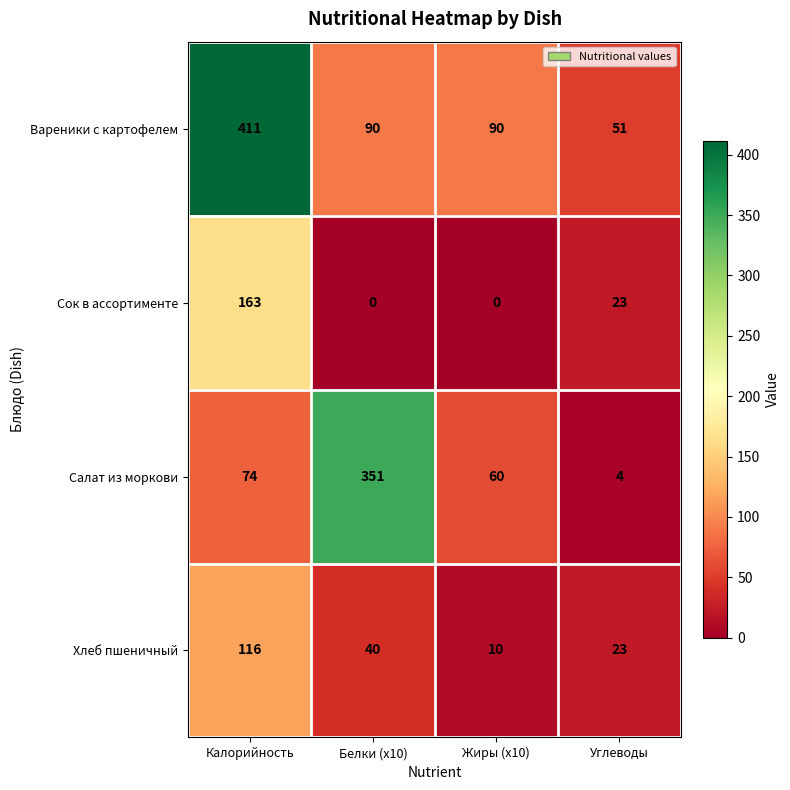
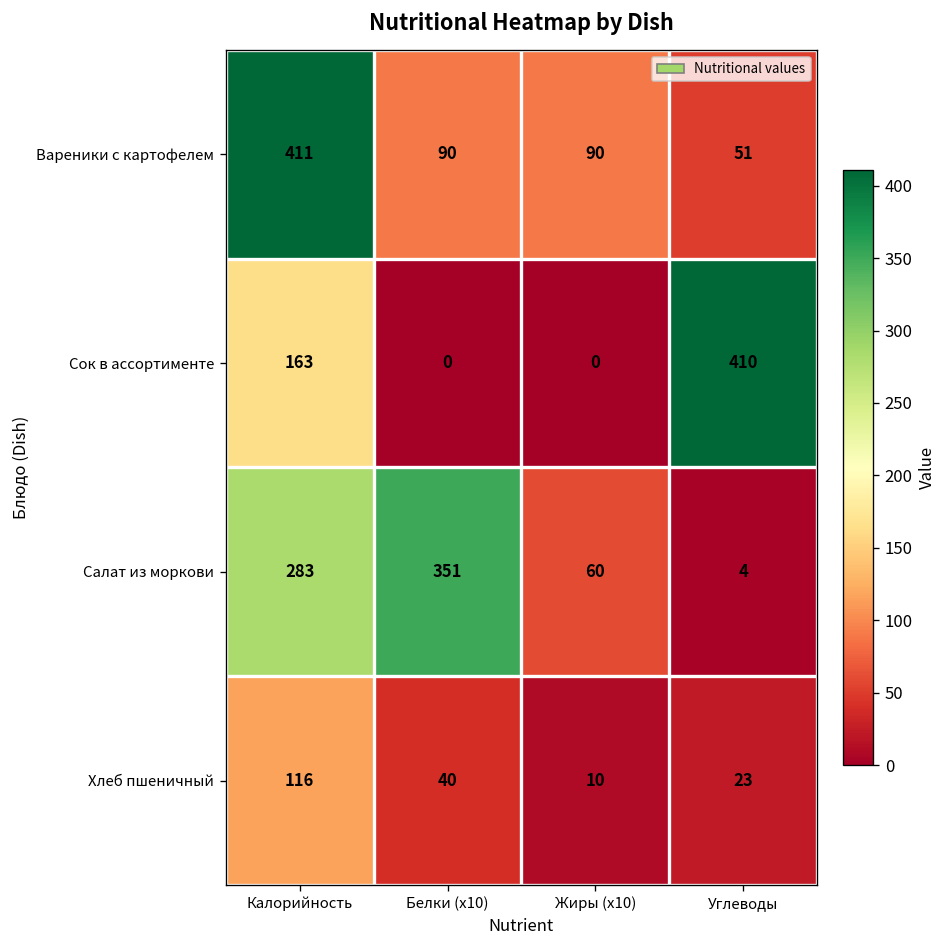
Сок в ассортименте, Углеводы: 23 -> 410
Салат из моркови, Калорийность: 74 -> 283
